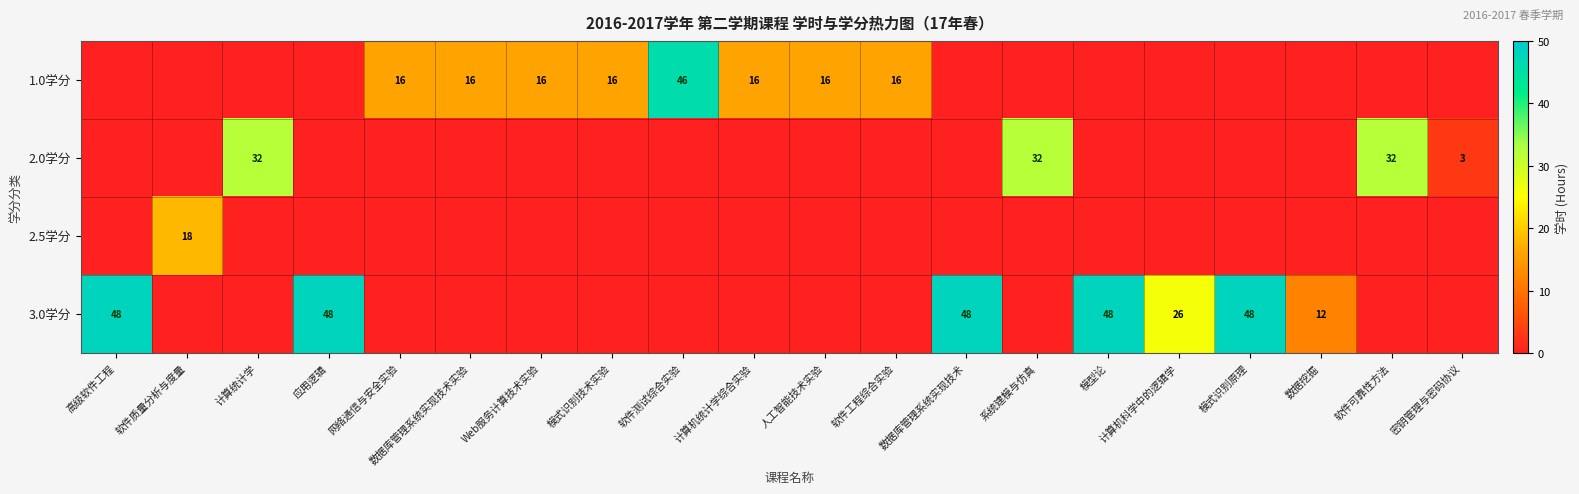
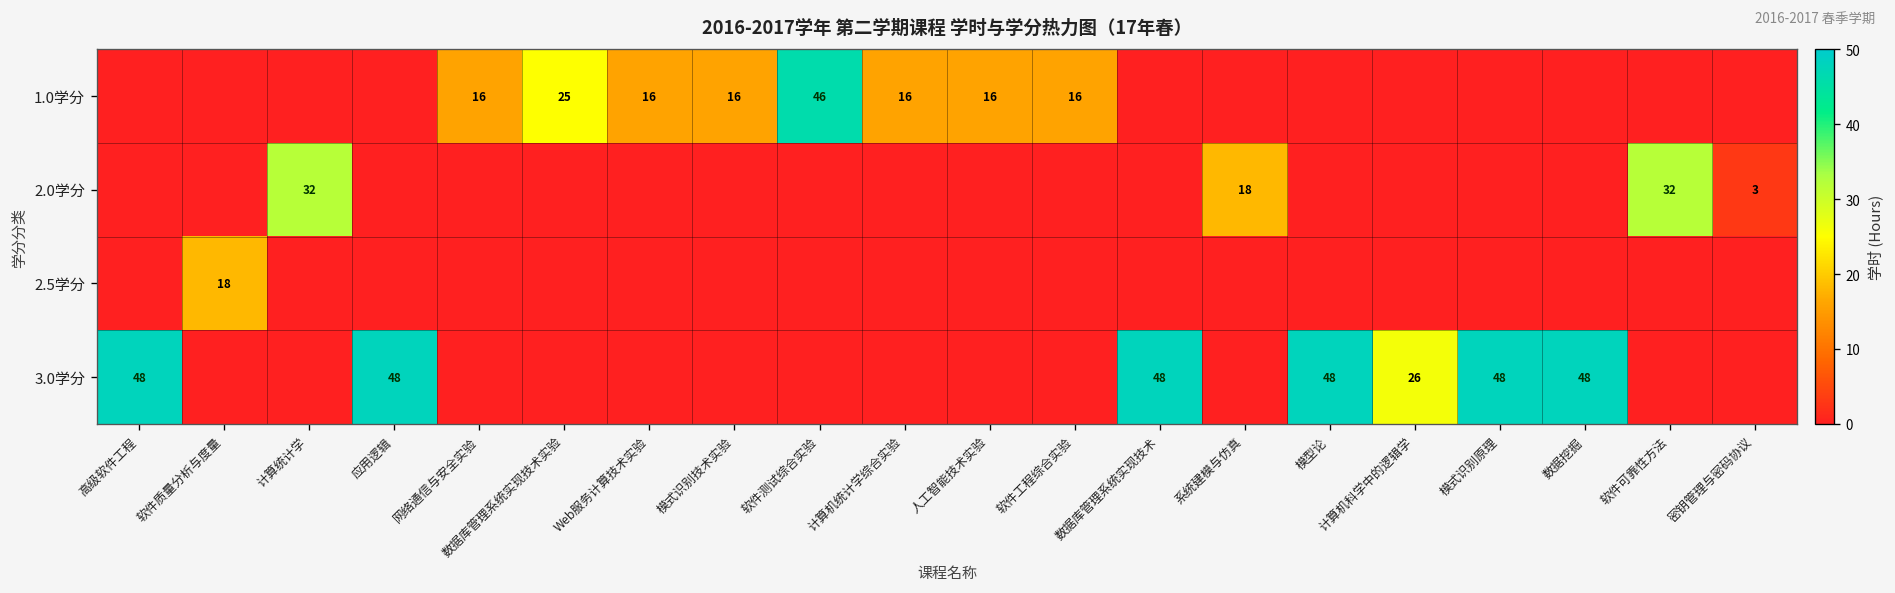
1.0学分, 数据库管理系统实现技术实验: 16 -> 25
2.0学分, 系统建模与仿真: 32 -> 18
3.0学分, 数据挖掘: 12 -> 48
